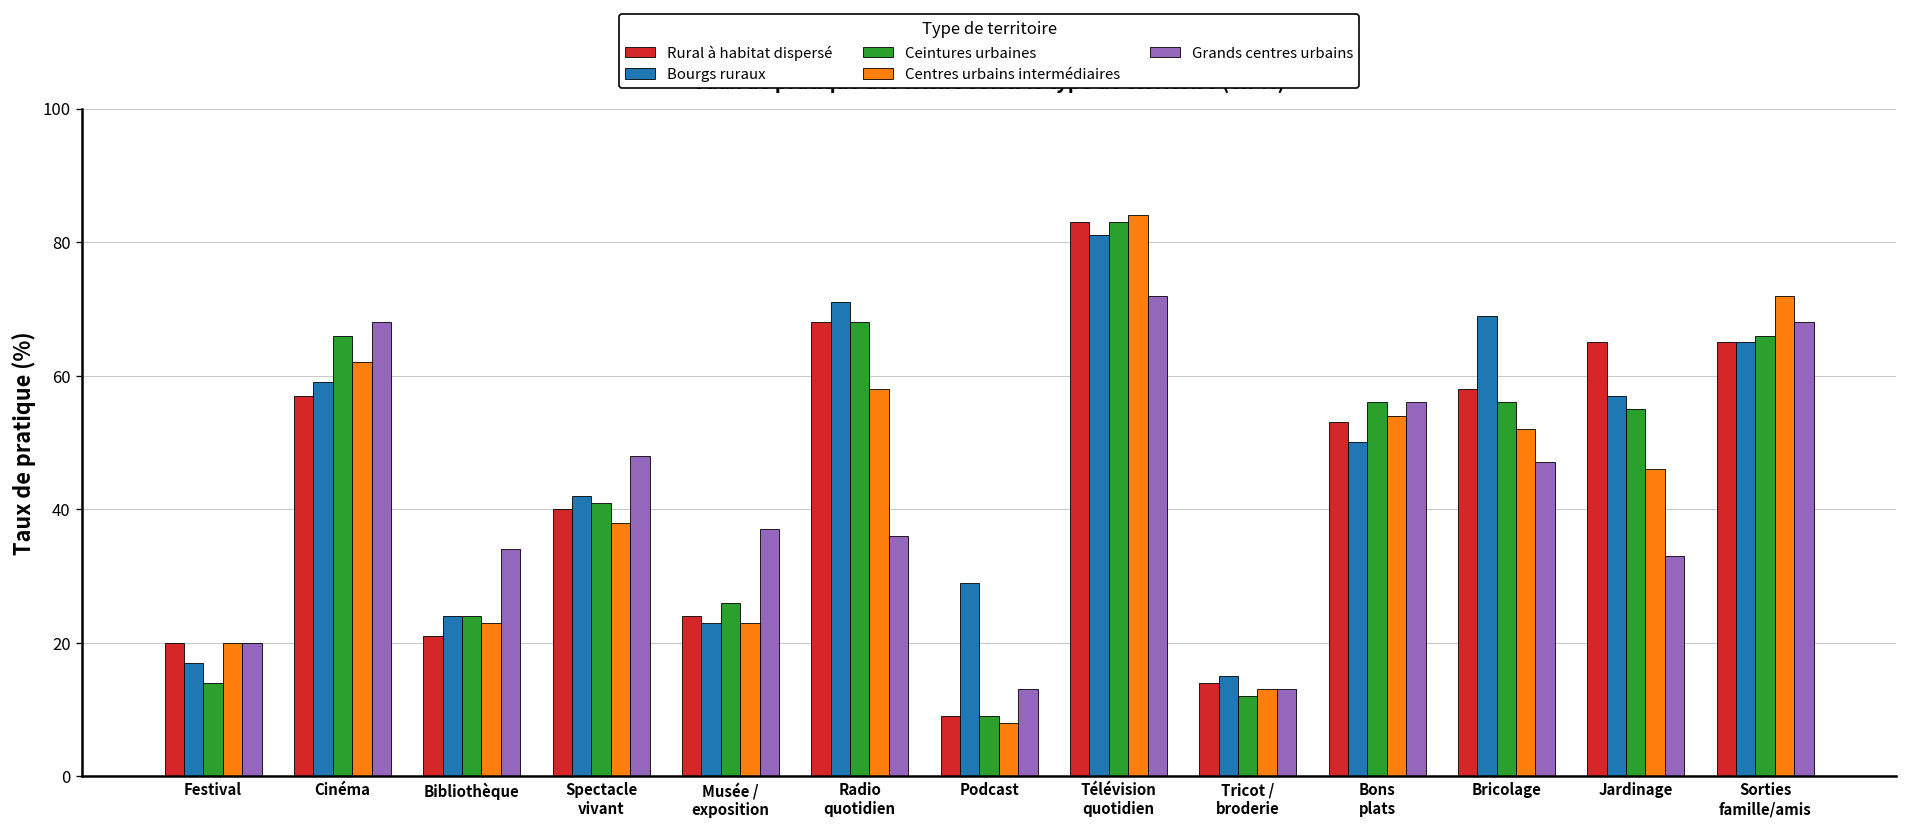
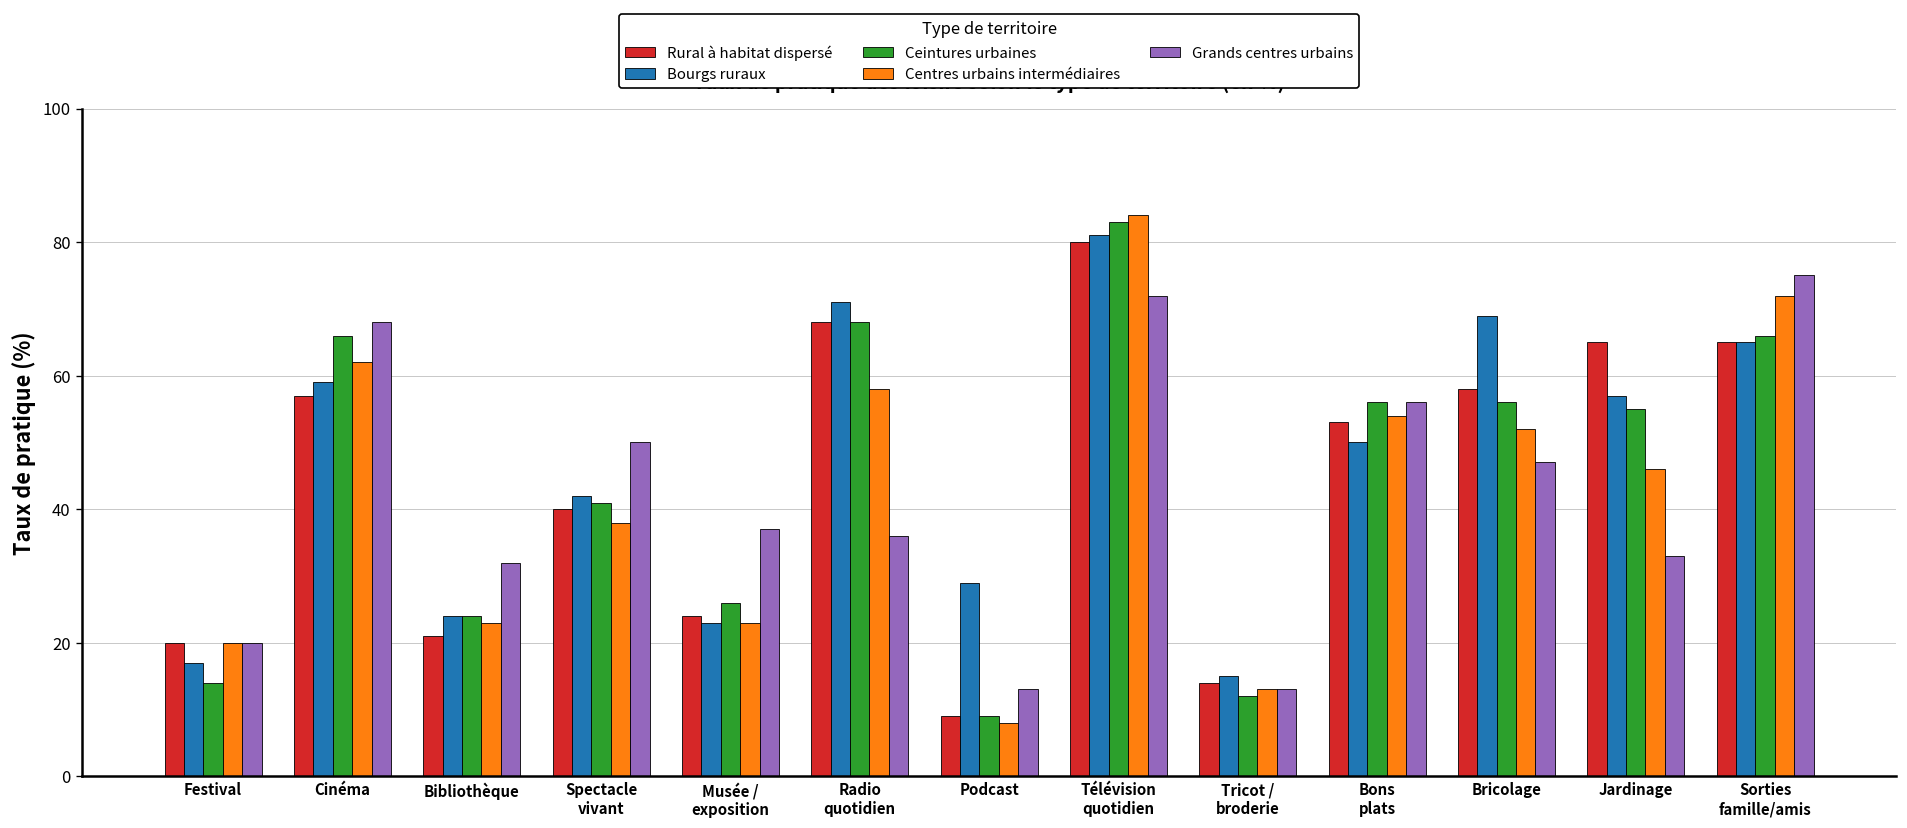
Grands centres urbains, Bibliothèque: 34 -> 32
Grands centres urbains, Spectacle vivant: 48 -> 50
Rural à habitat dispersé, Télévision quotidien: 83 -> 80
Grands centres urbains, Sorties famille/amis: 68 -> 75
